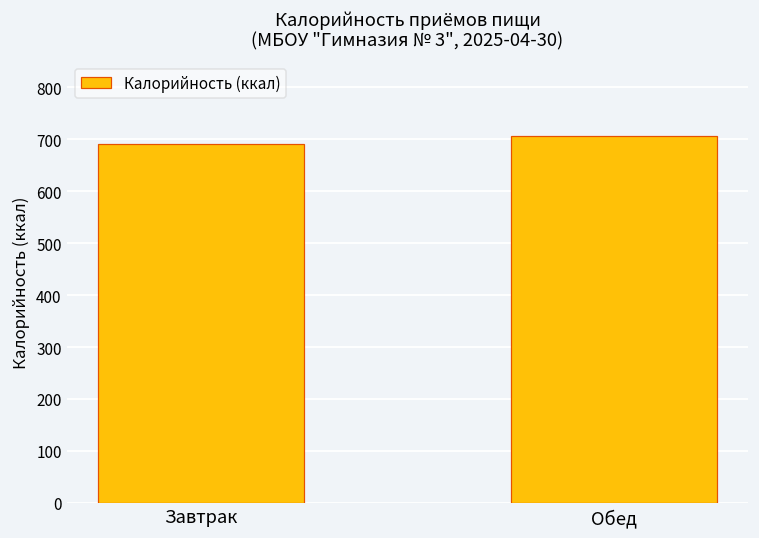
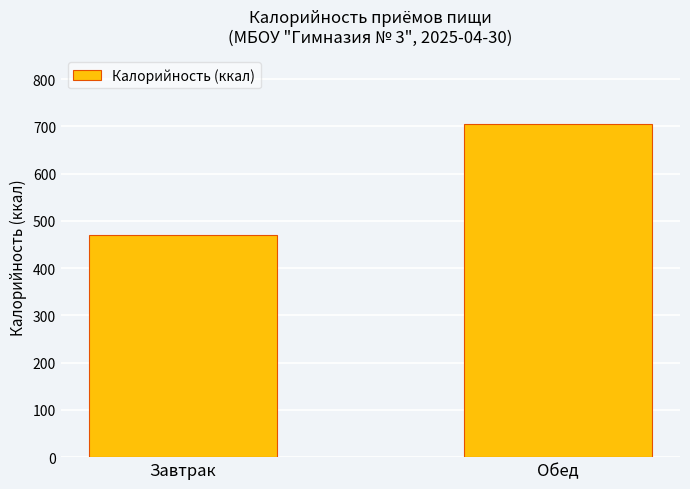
Завтрак: 690 -> 470
